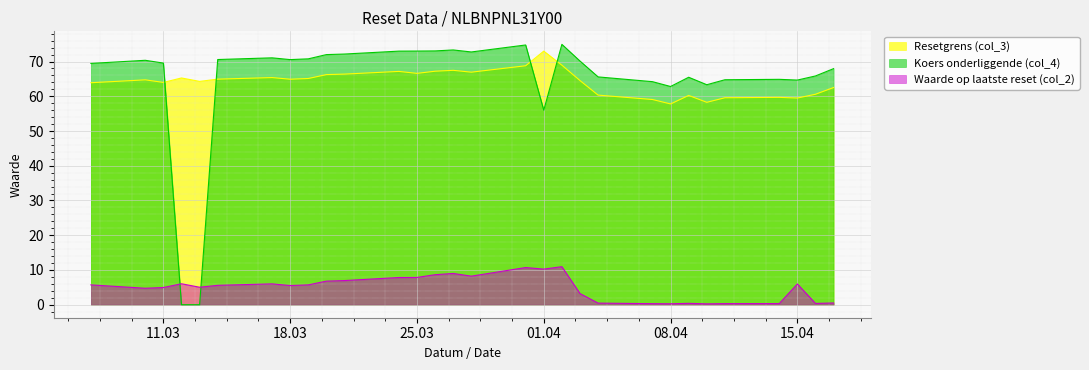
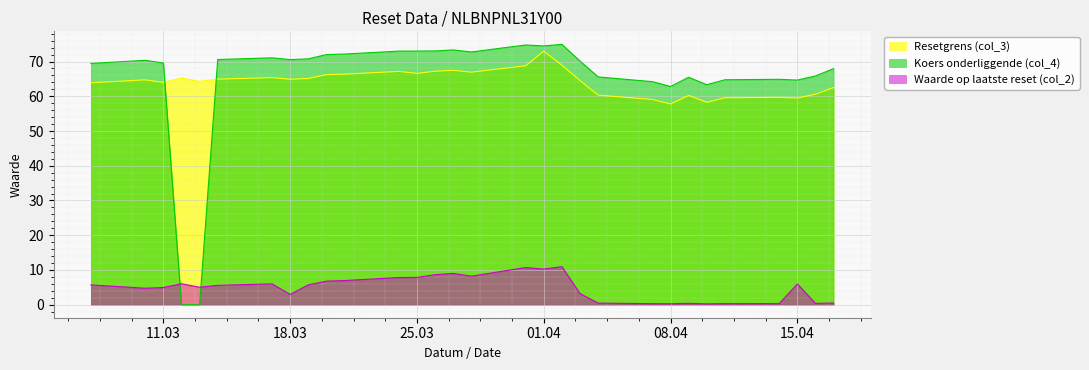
Waarde op laatste reset (col_2), 18.03: 6 -> 3
Koers onderliggende (col_4), 01.04: 56 -> 74
